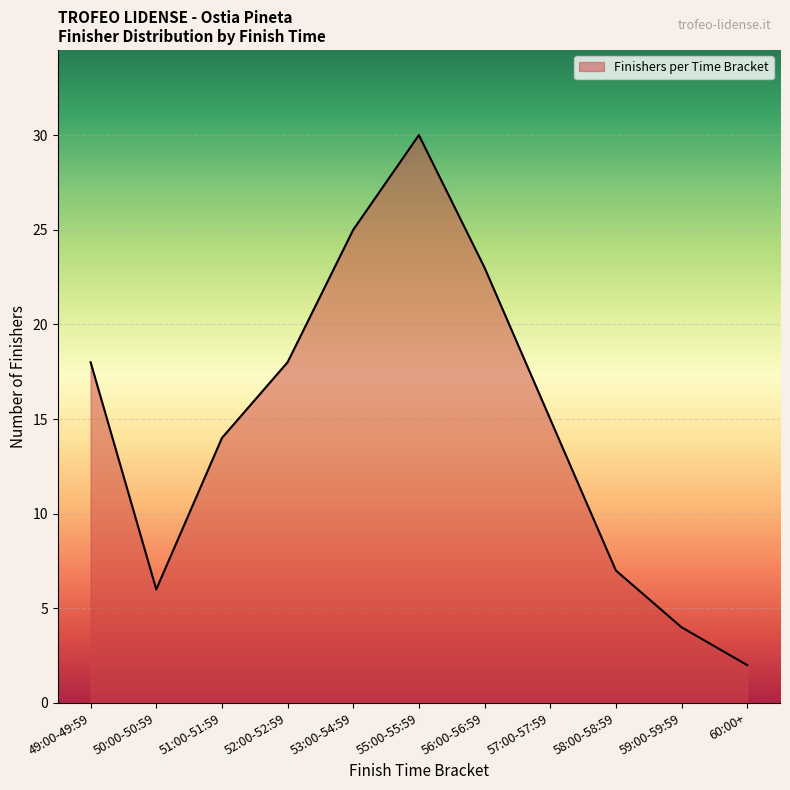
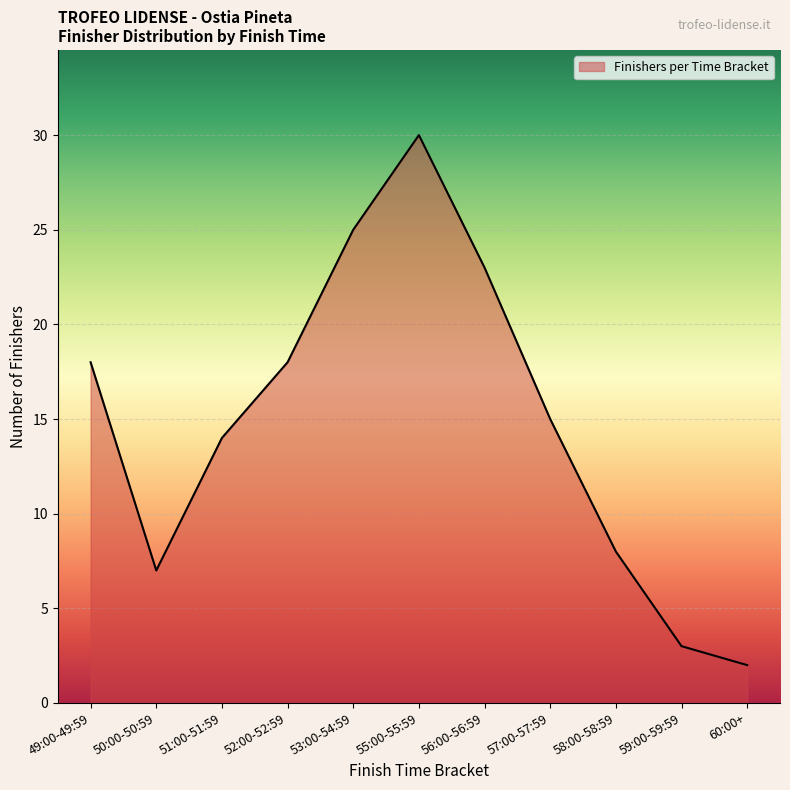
50:00-50:59: 6 -> 7
58:00-58:59: 7 -> 8
59:00-59:59: 4 -> 3
